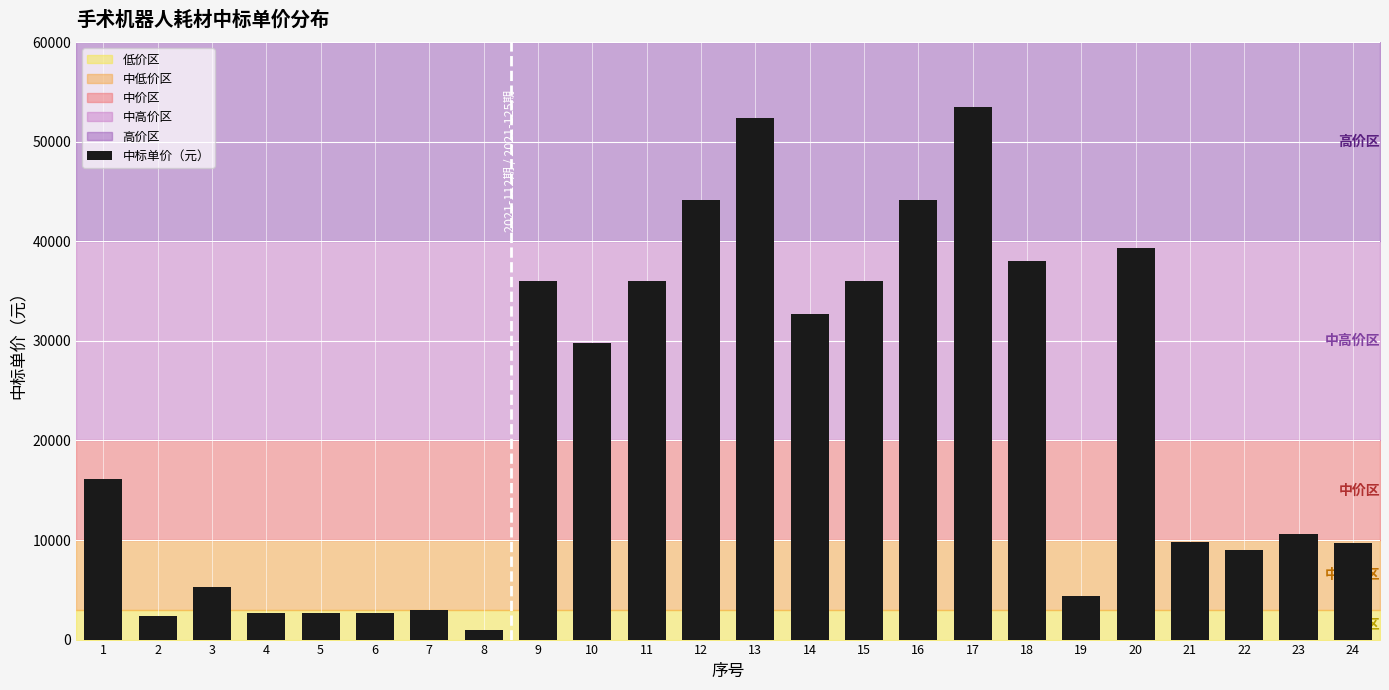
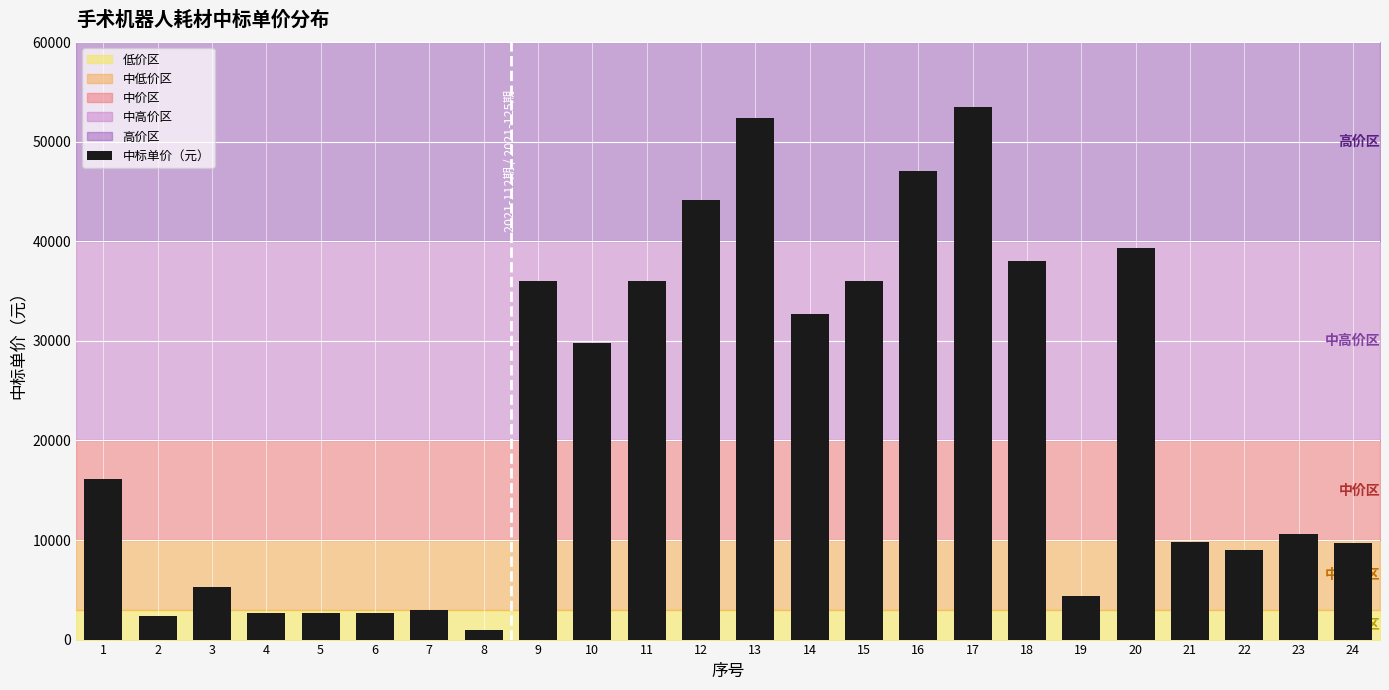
中标单价（元）, 16: 44000 -> 47000
